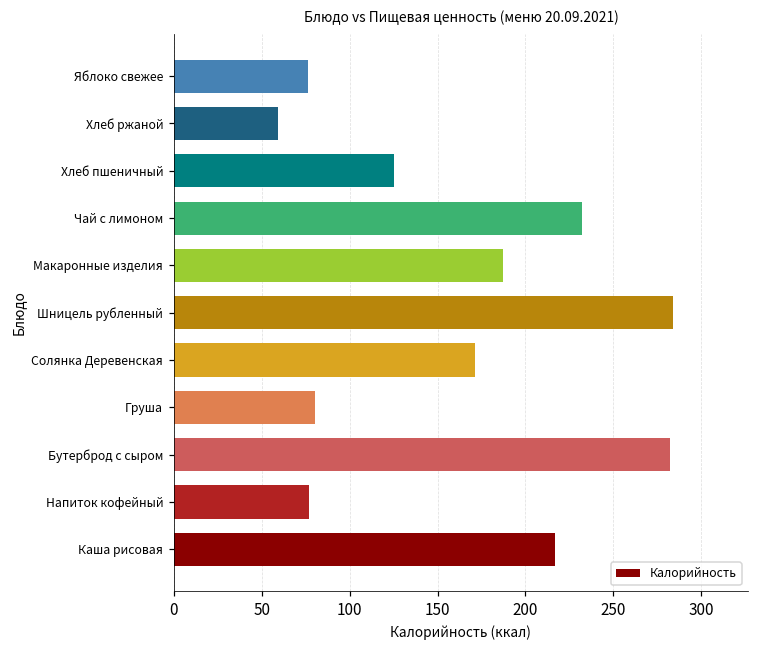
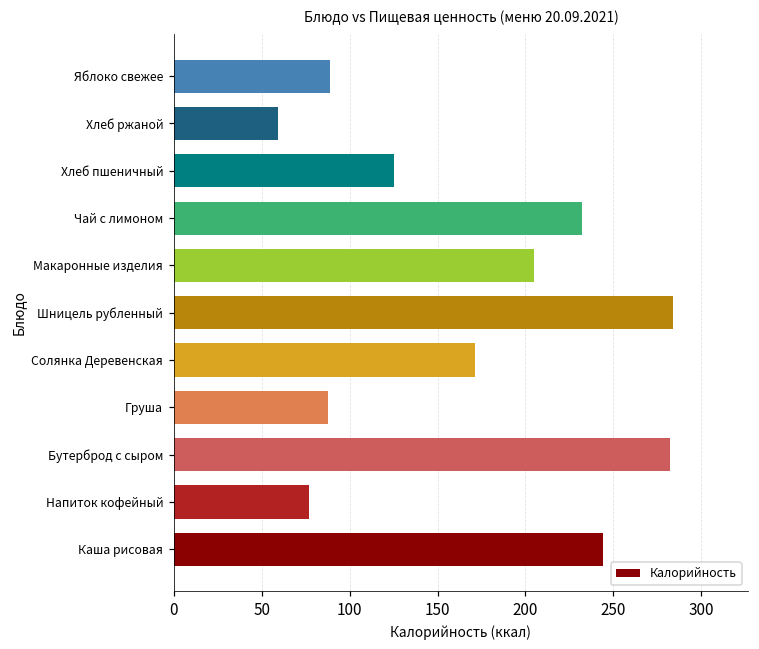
Яблоко свежее: 76 -> 89
Макаронные изделия: 187 -> 205
Груша: 80 -> 88
Каша рисовая: 217 -> 244
